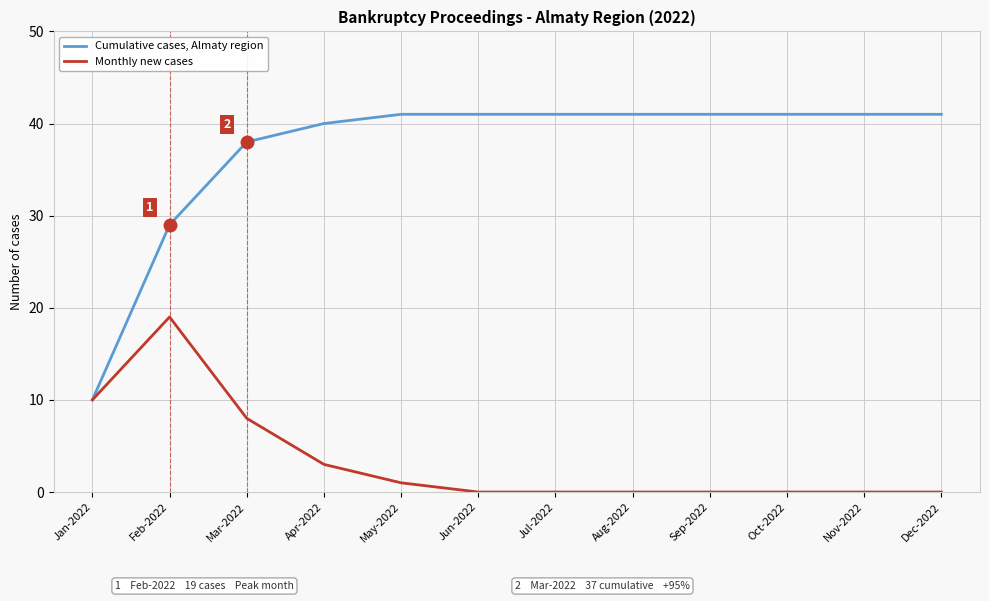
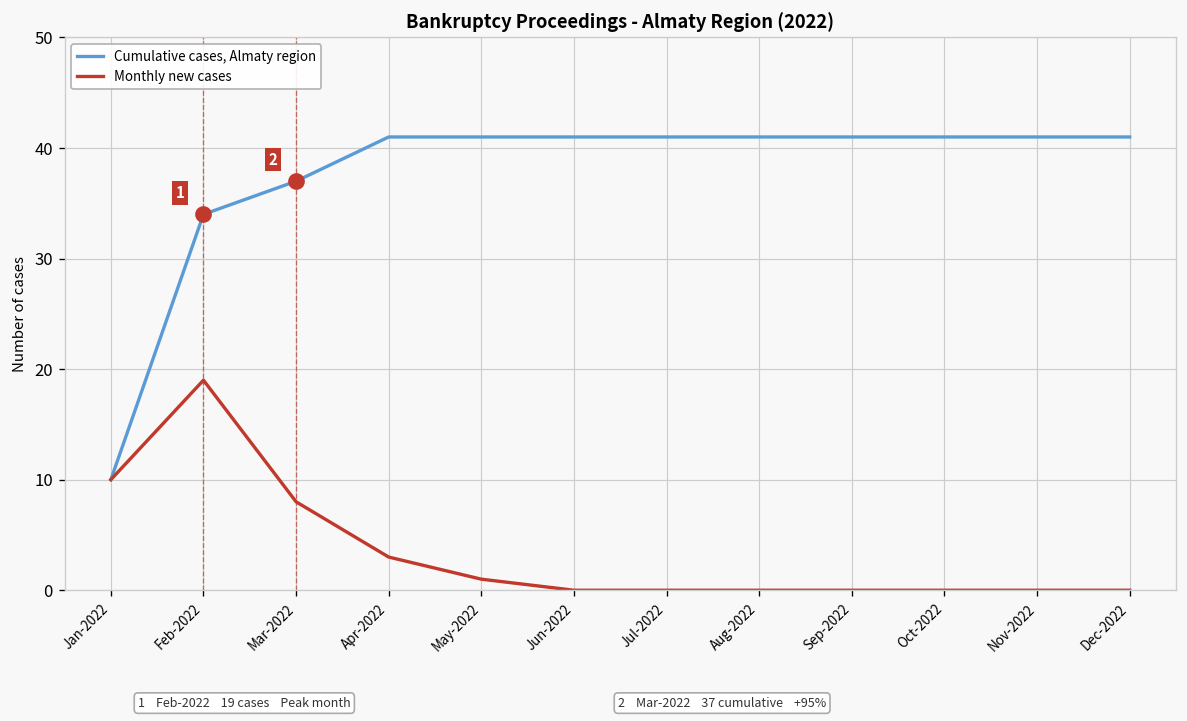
Cumulative cases, Almaty region, Feb-2022: 29 -> 34
Cumulative cases, Almaty region, Mar-2022: 38 -> 37
Cumulative cases, Almaty region, Apr-2022: 40 -> 41
